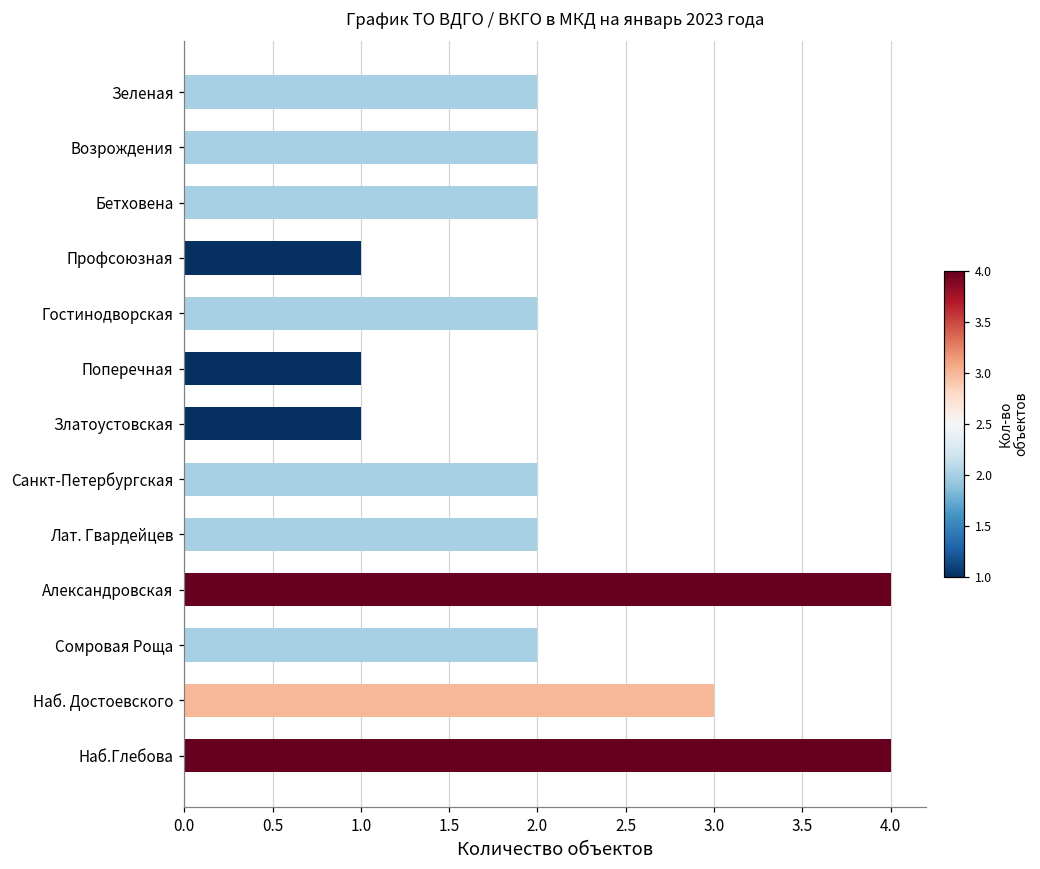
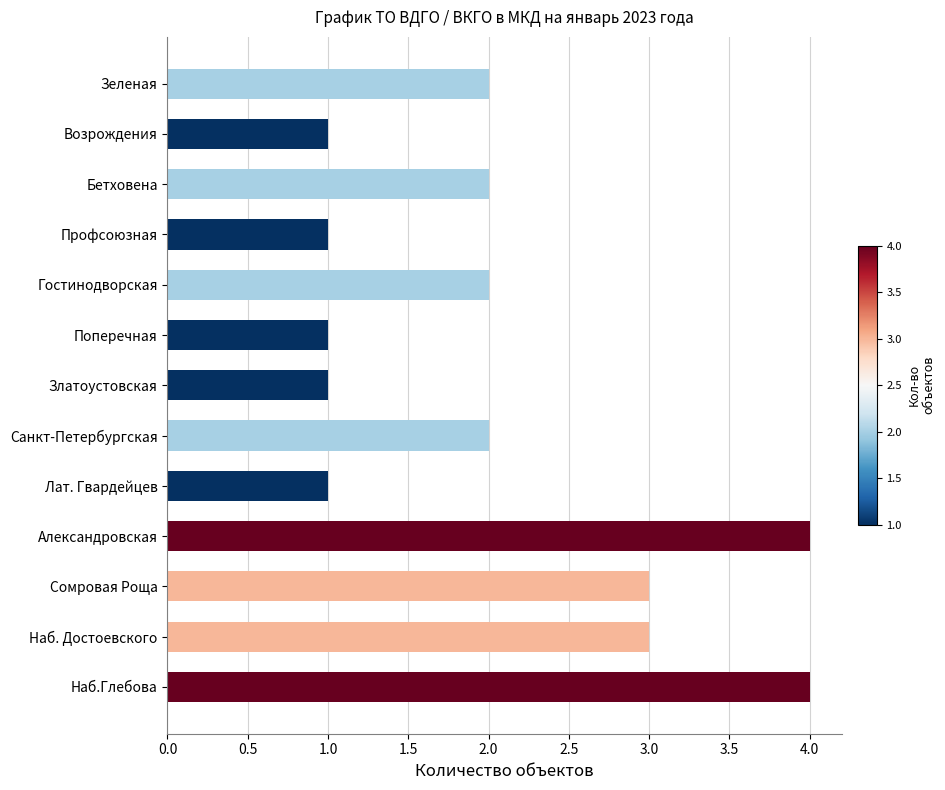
Возрождения: 2 -> 1
Лат. Гвардейцев: 2 -> 1
Сомровая Роща: 2 -> 3
